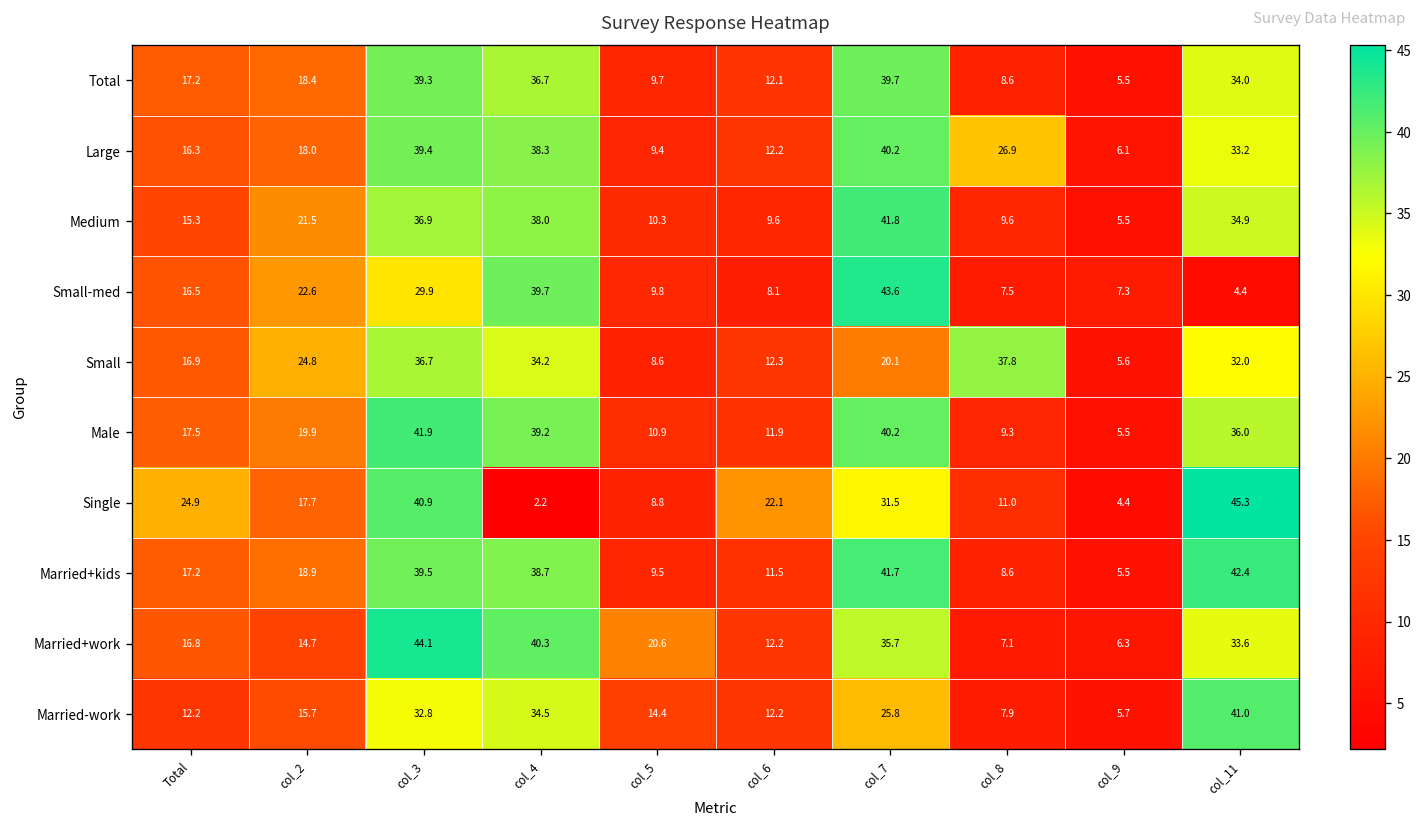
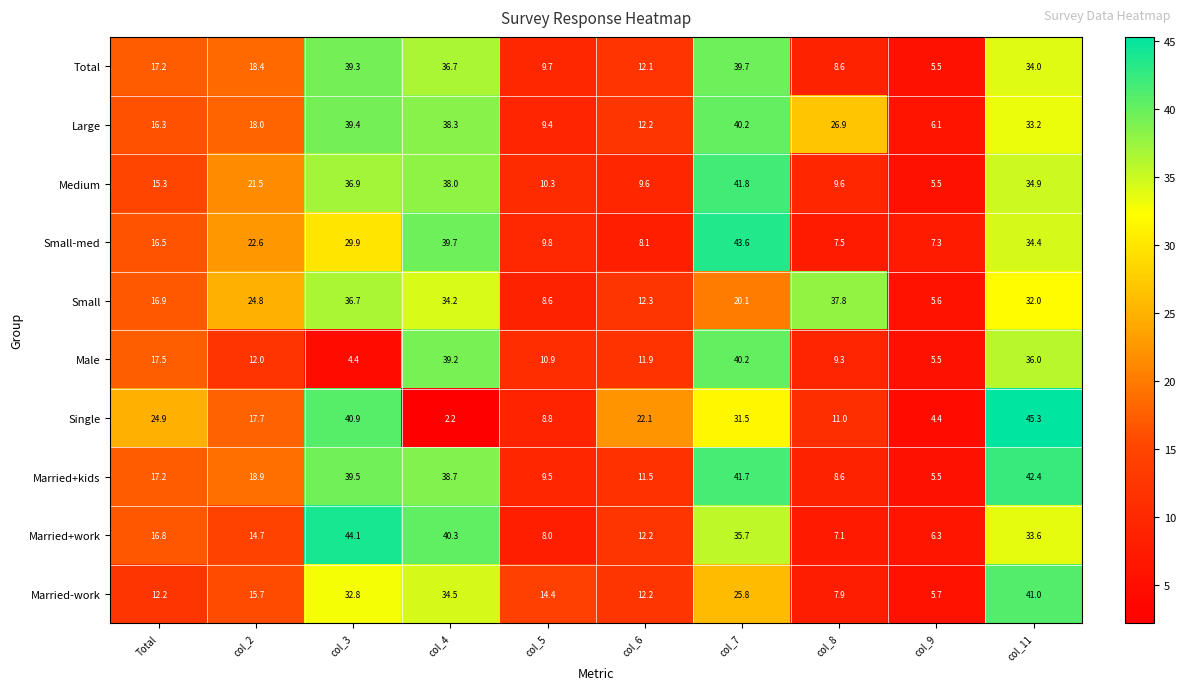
Small-med, col_11: 4.4 -> 34.4
Male, col_2: 19.9 -> 12.0
Male, col_3: 41.9 -> 4.4
Married+work, col_5: 20.6 -> 8.0
